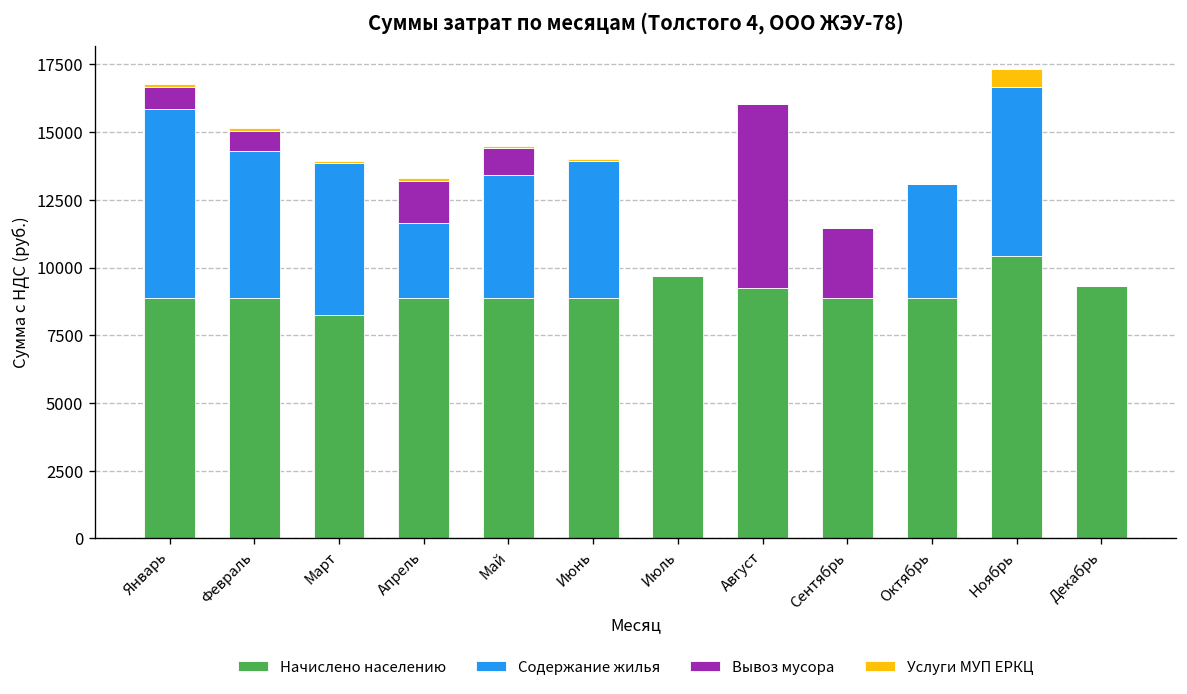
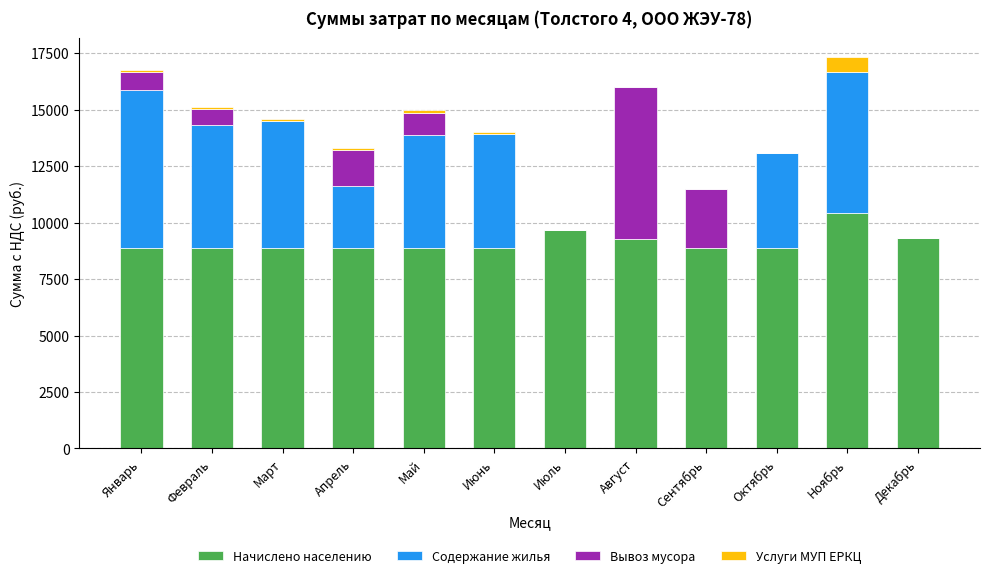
Начислено населению, Март: 8200 -> 8900
Содержание жилья, Май: 4500 -> 5000
